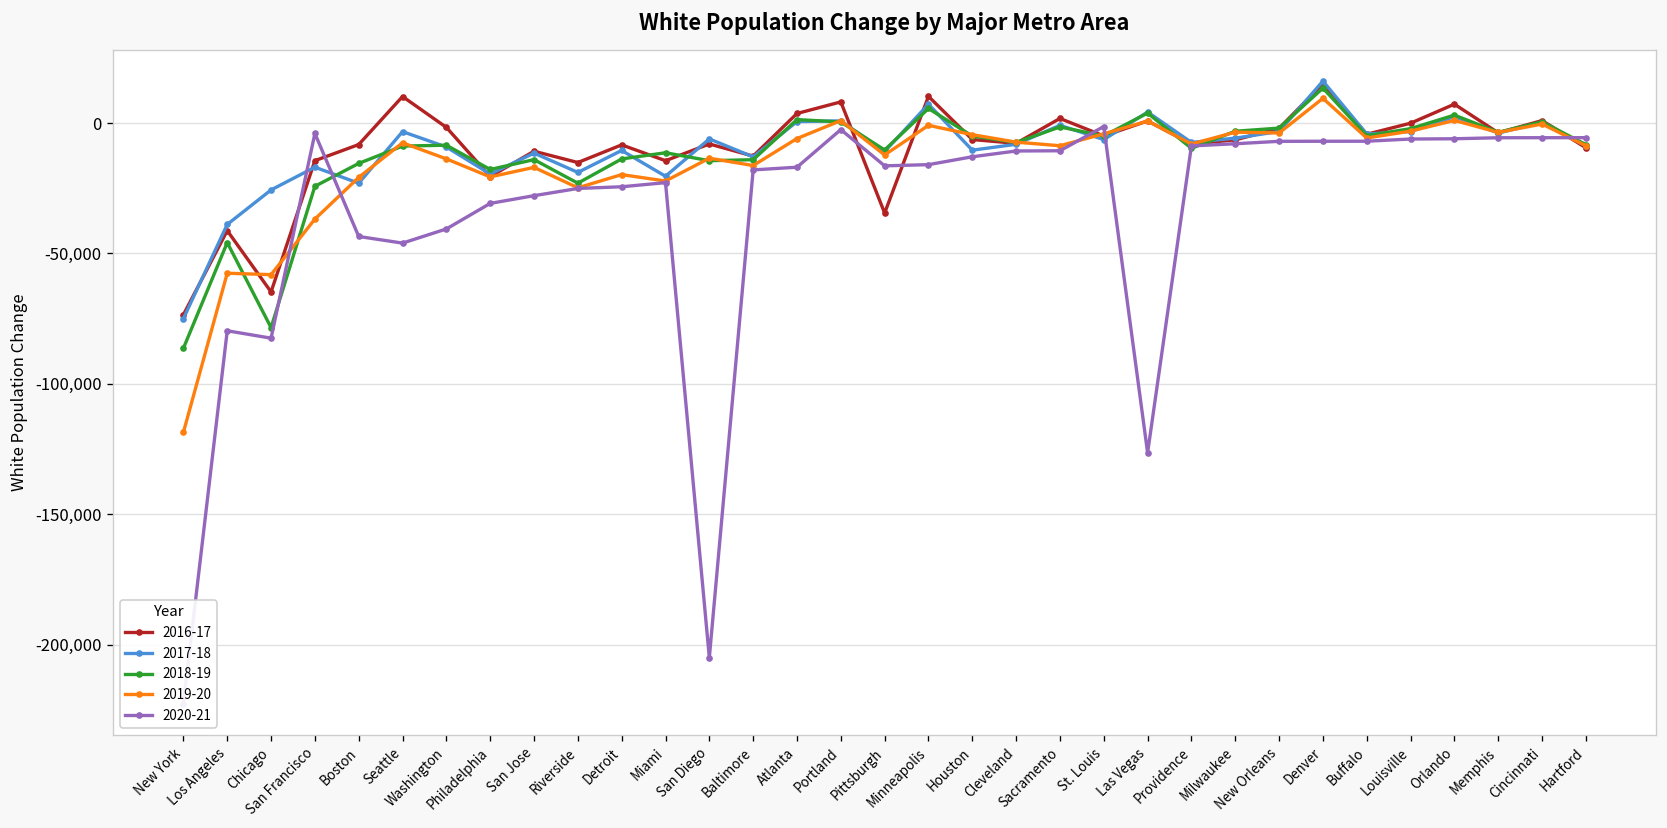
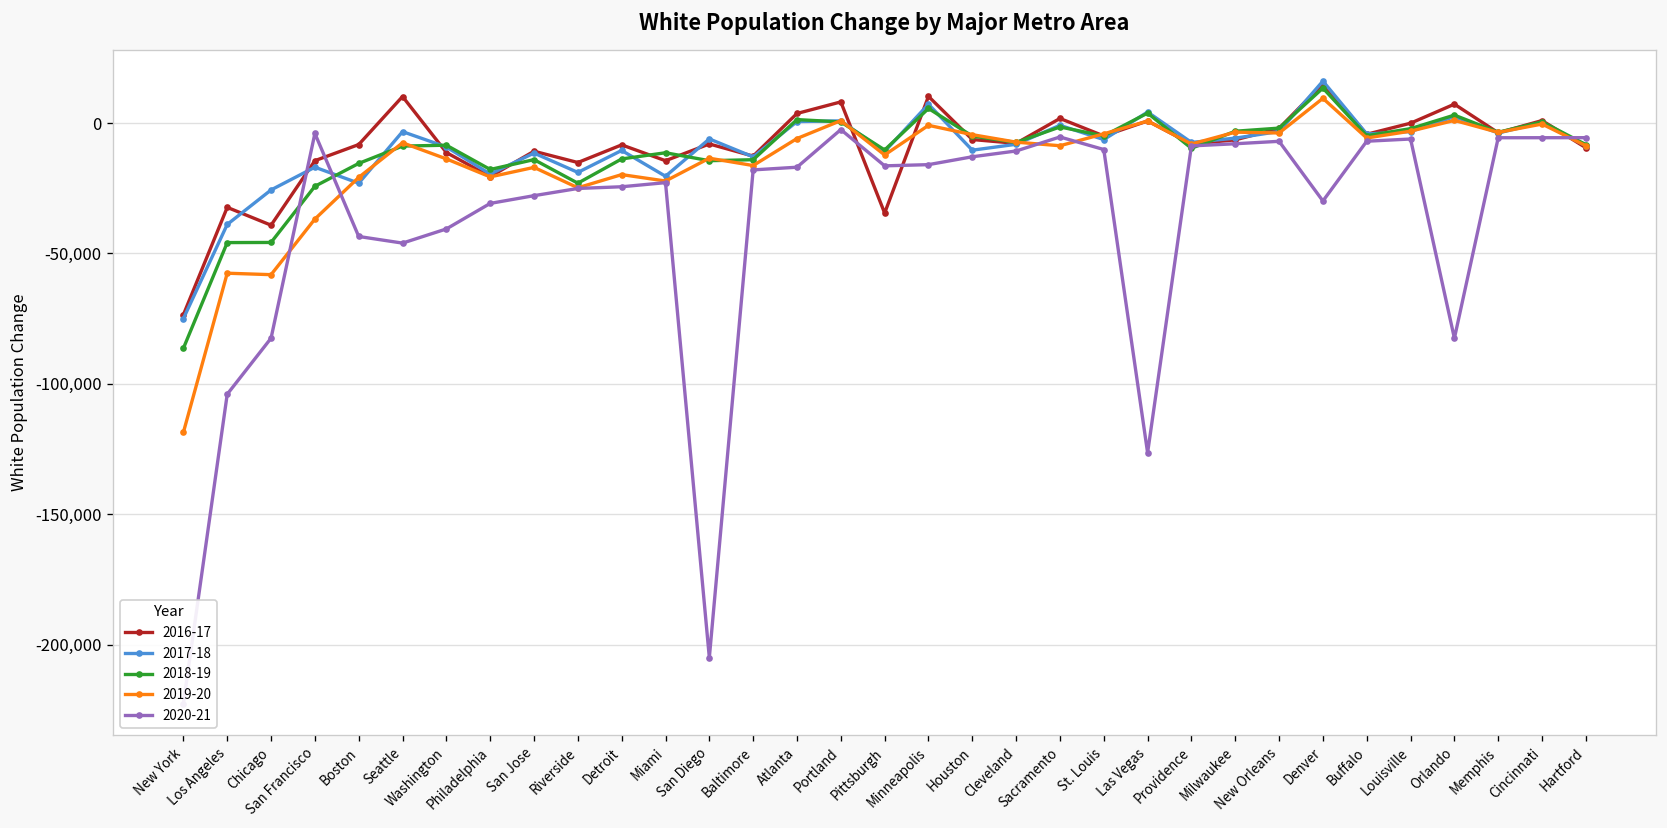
2016-17, Los Angeles: -41,000 -> -32,000
2020-21, Los Angeles: -80,000 -> -104,000
2016-17, Chicago: -65,000 -> -39,000
2018-19, Chicago: -78,000 -> -46,000
2016-17, Washington: -2,000 -> -11,000
2020-21, Sacramento: -11,000 -> -5,000
2020-21, St. Louis: -1,000 -> -10,000
2020-21, Denver: -7,000 -> -30,000
2020-21, Orlando: -6,000 -> -82,000
